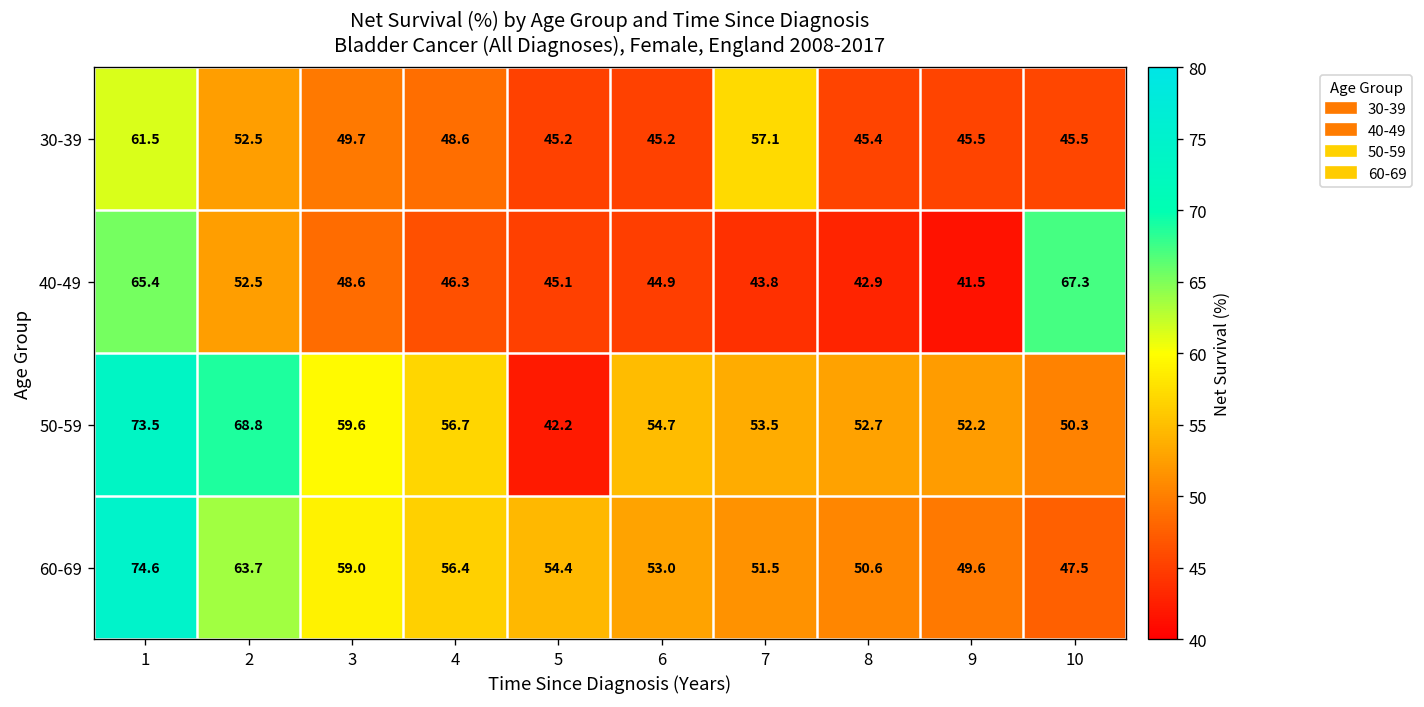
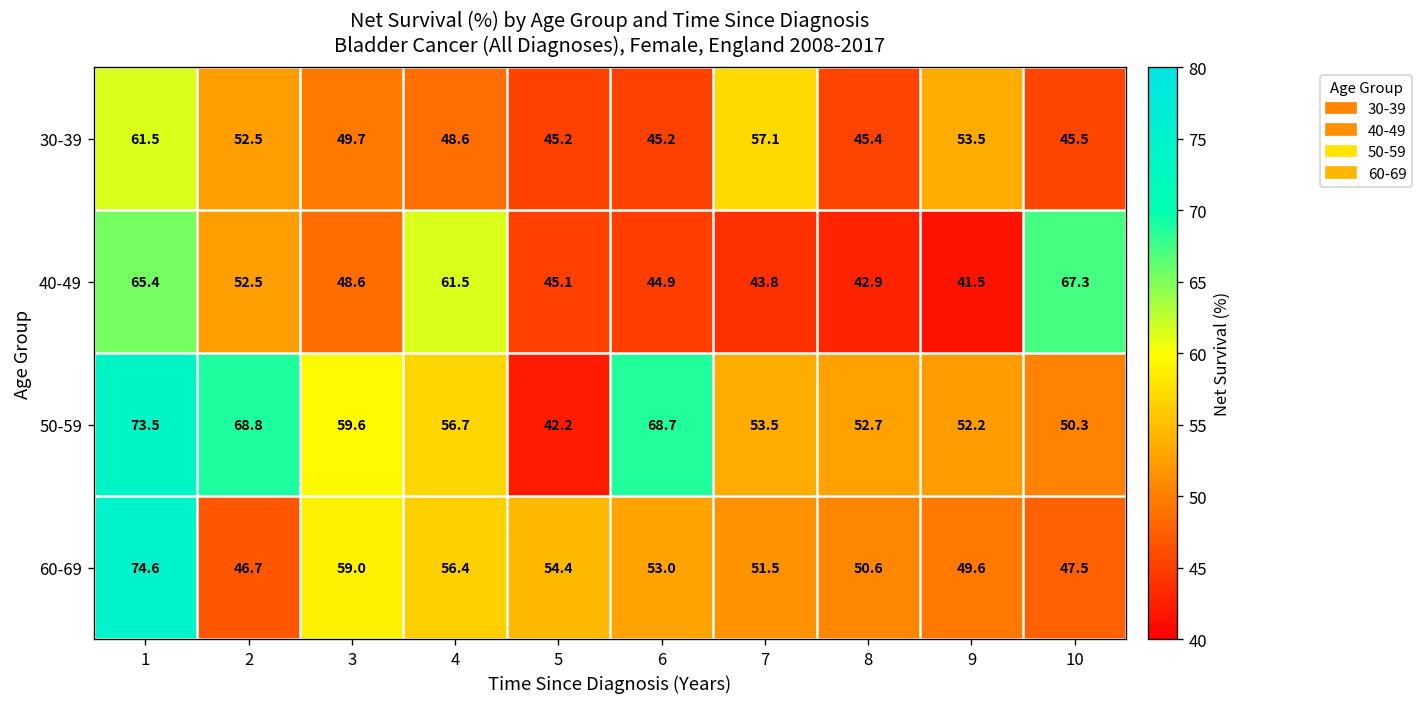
30-39, 9: 45.5 -> 53.5
40-49, 4: 46.3 -> 61.5
50-59, 6: 54.7 -> 68.7
60-69, 2: 63.7 -> 46.7
